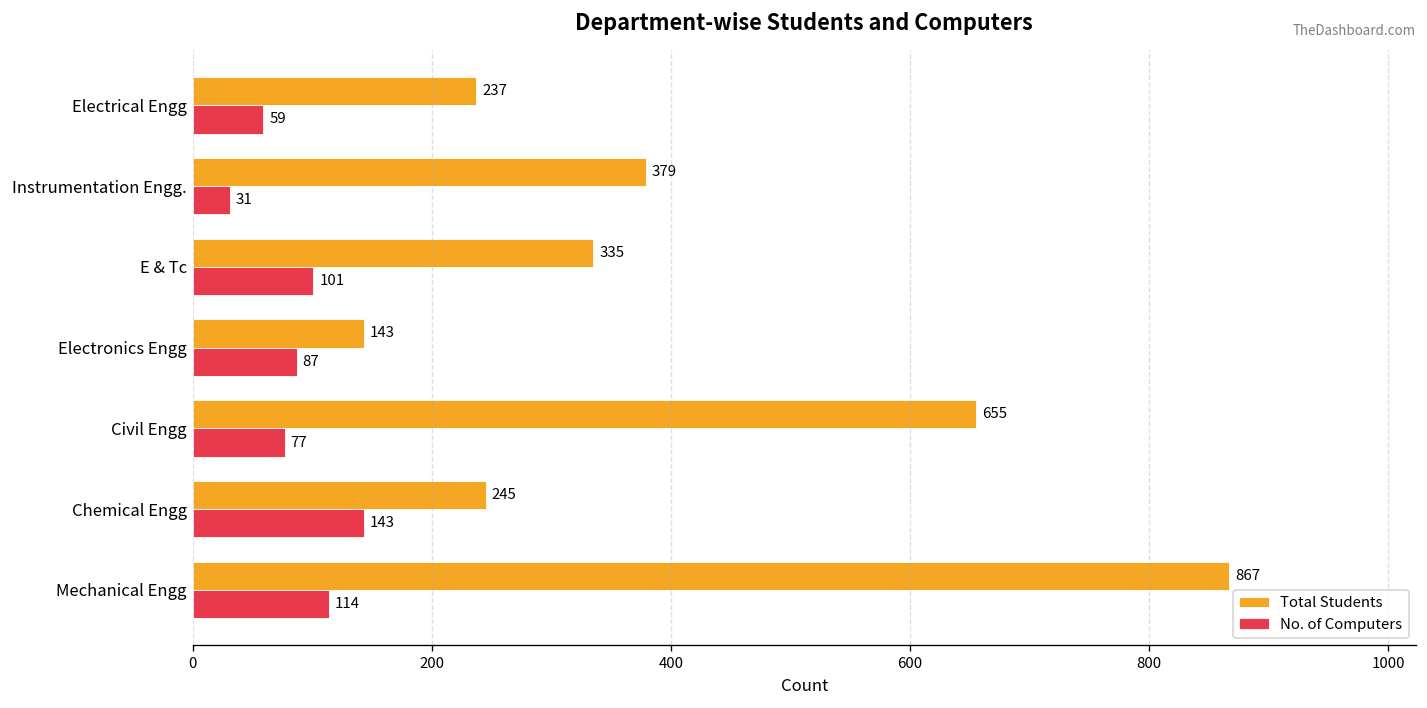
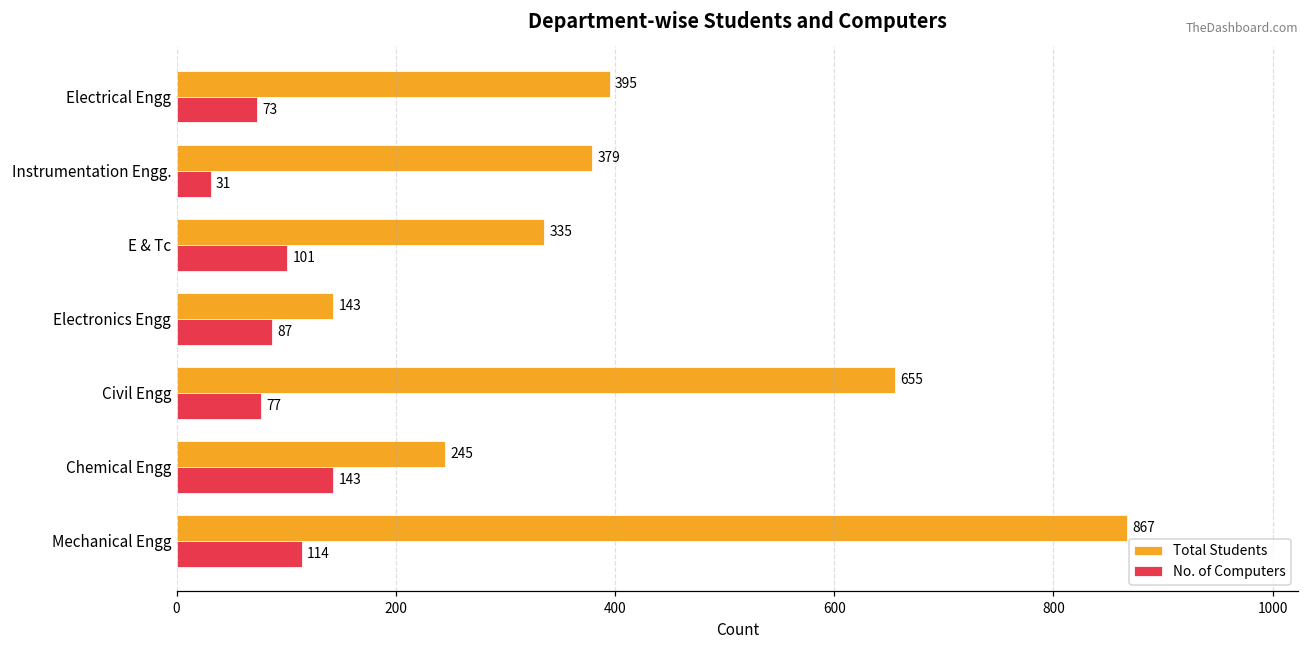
Total Students, Electrical Engg: 237 -> 395
No. of Computers, Electrical Engg: 59 -> 73
